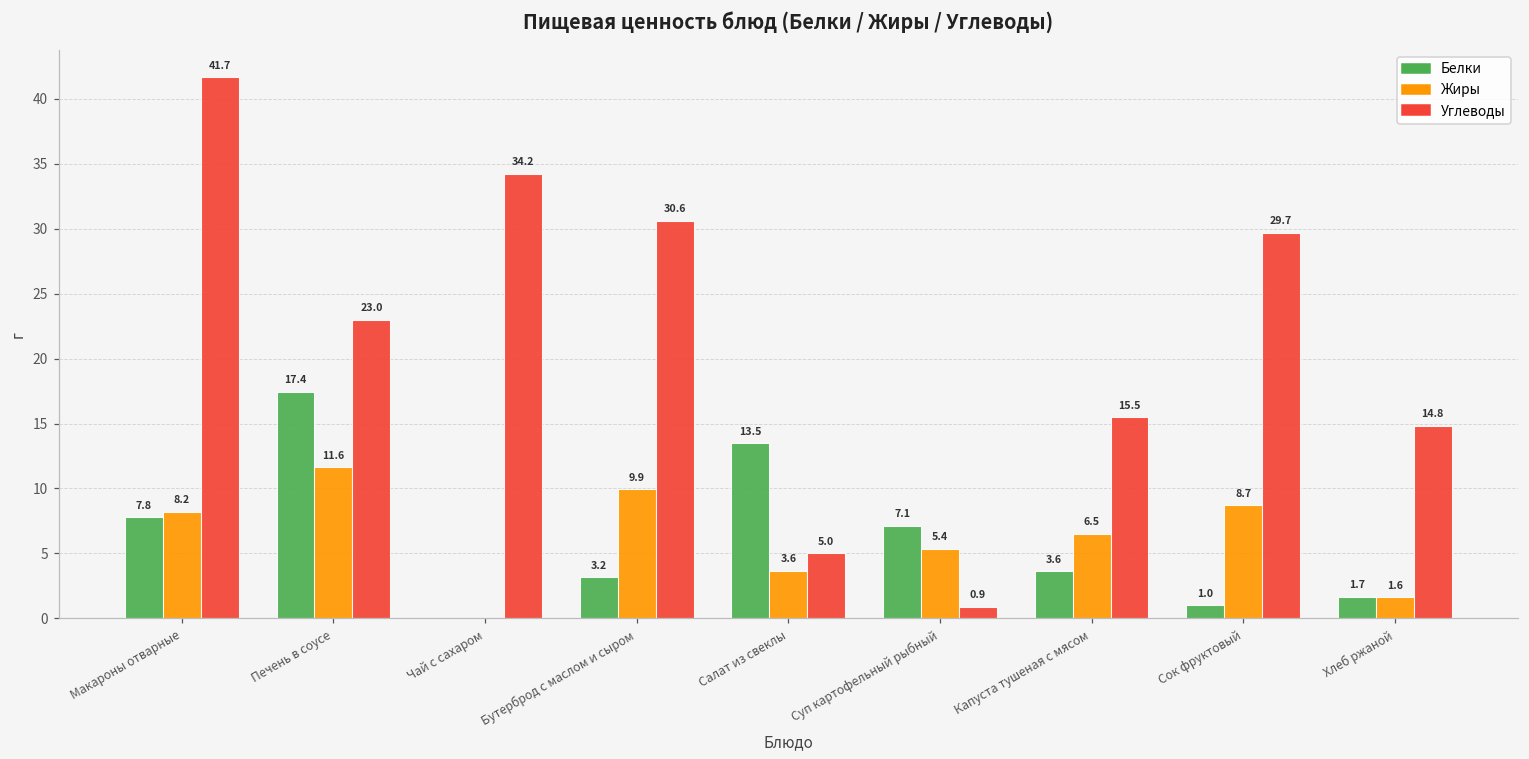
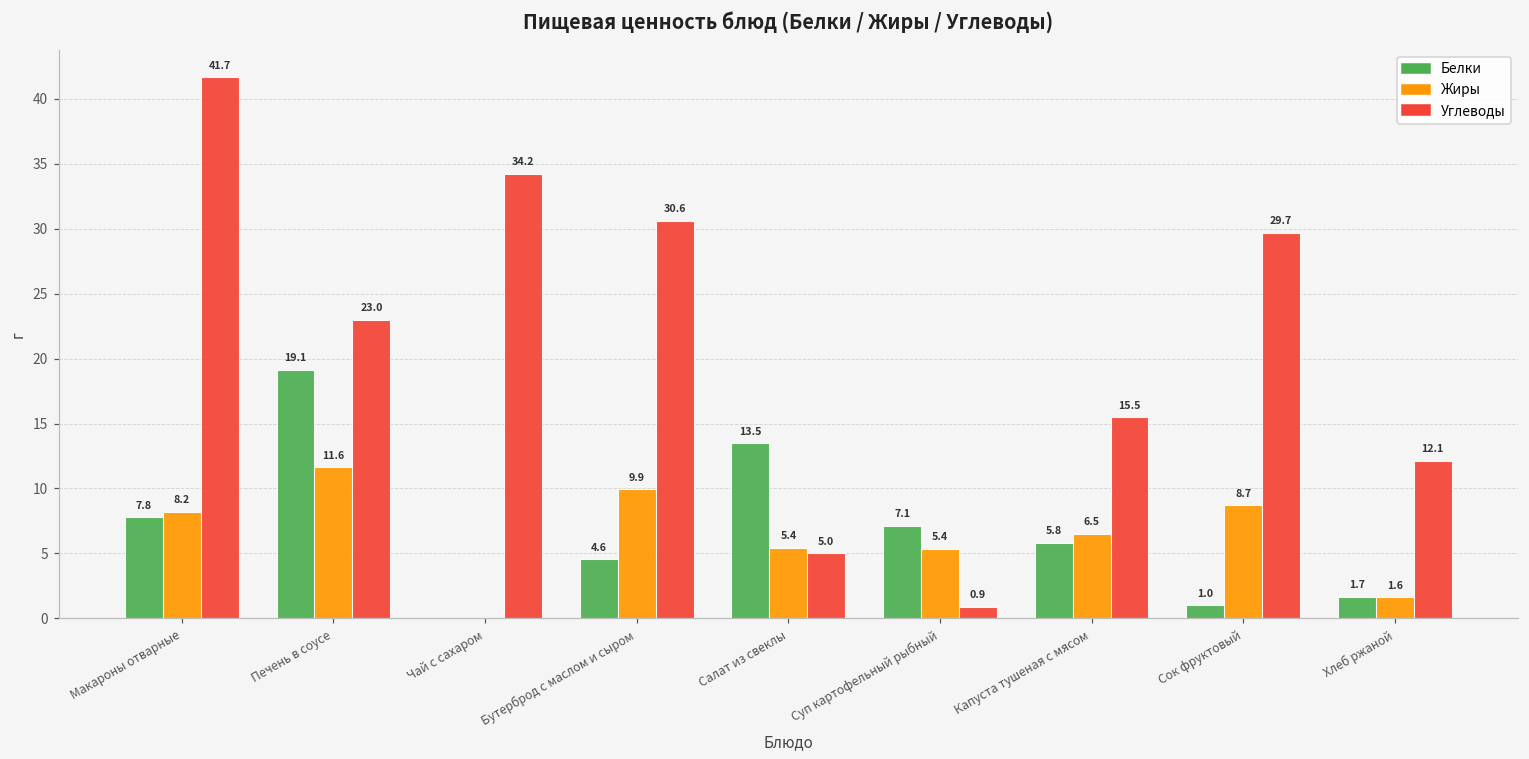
Белки, Печень в соусе: 17.4 -> 19.1
Белки, Бутерброд с маслом и сыром: 3.2 -> 4.6
Жиры, Салат из свеклы: 3.6 -> 5.4
Белки, Капуста тушеная с мясом: 3.6 -> 5.8
Углеводы, Хлеб ржаной: 14.8 -> 12.1
